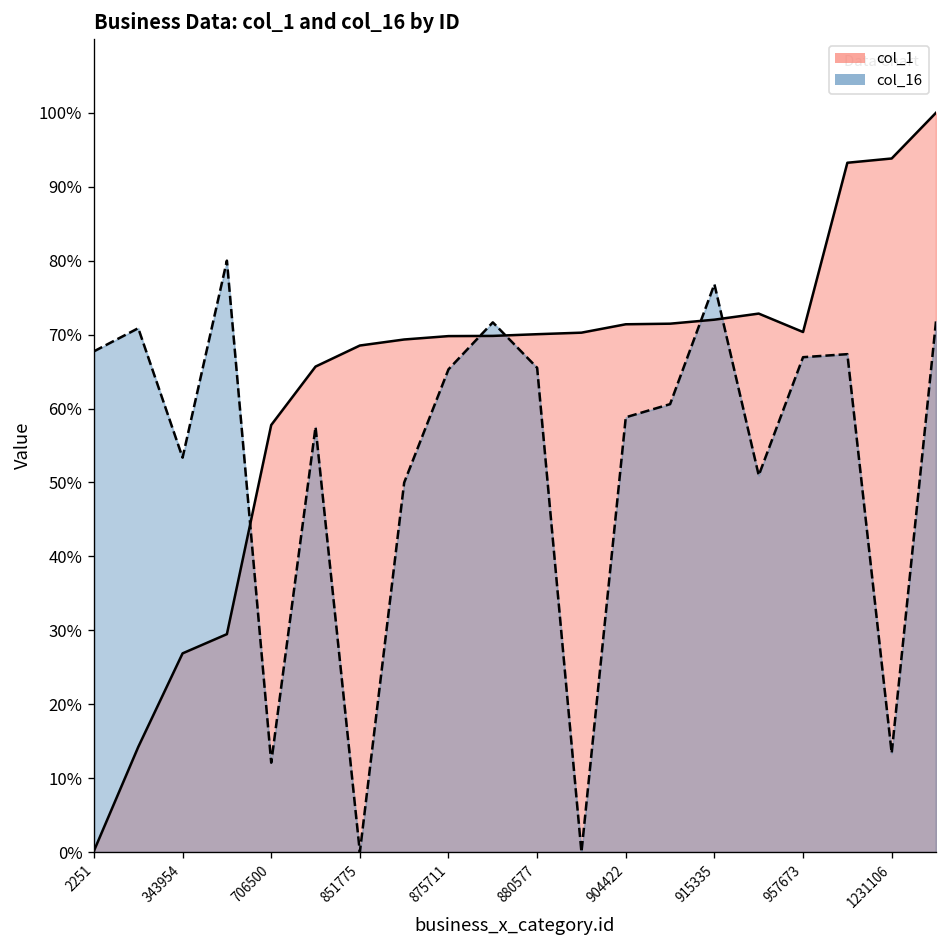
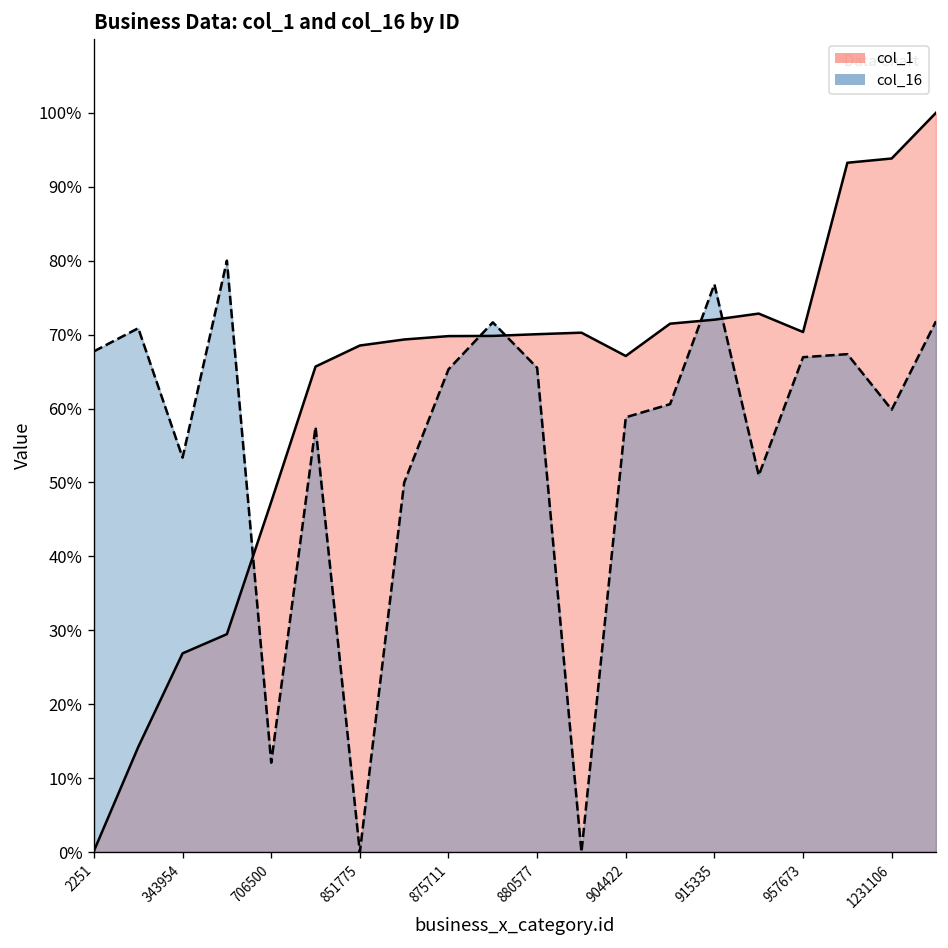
col_1, 706500: 58% -> 47%
col_1, 904422: 71% -> 67%
col_16, 1231106: 13% -> 60%
